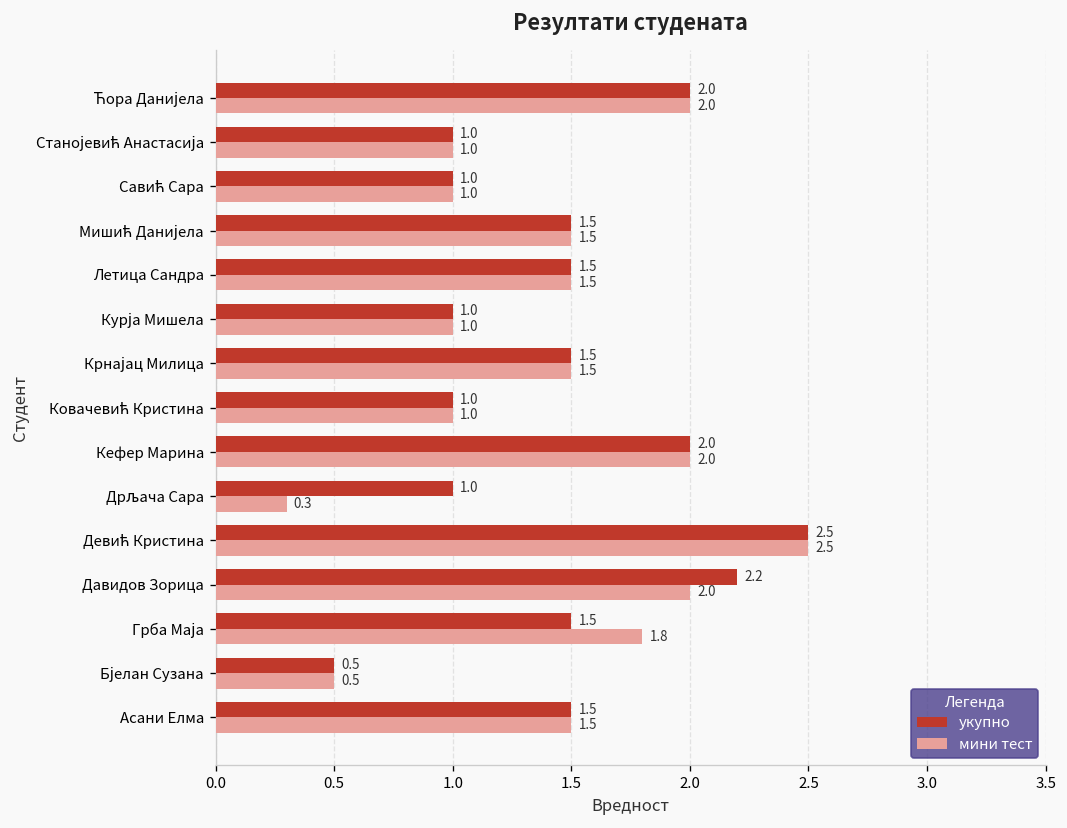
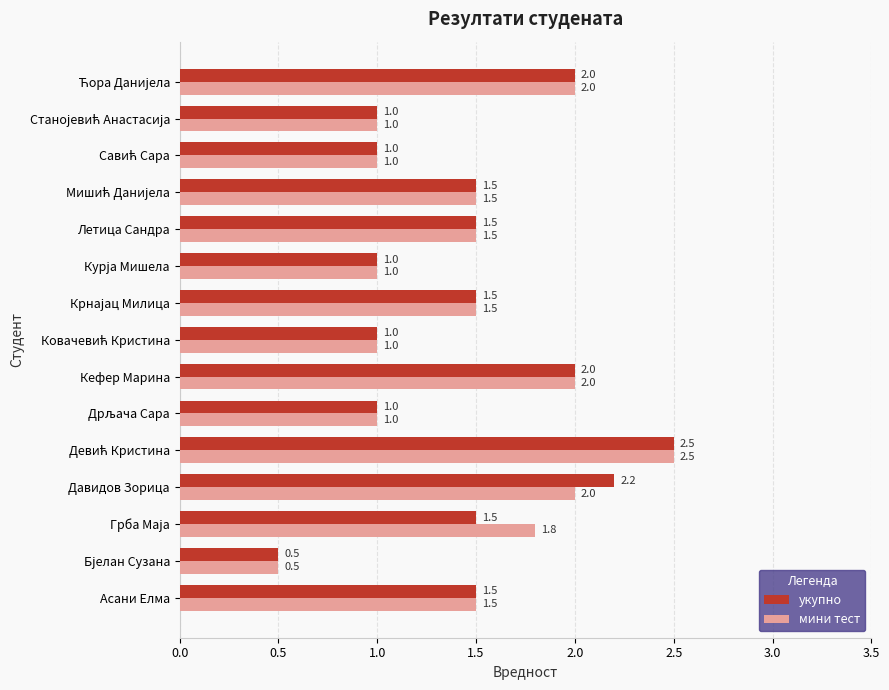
мини тест, Дрљача Сара: 0.3 -> 1.0
